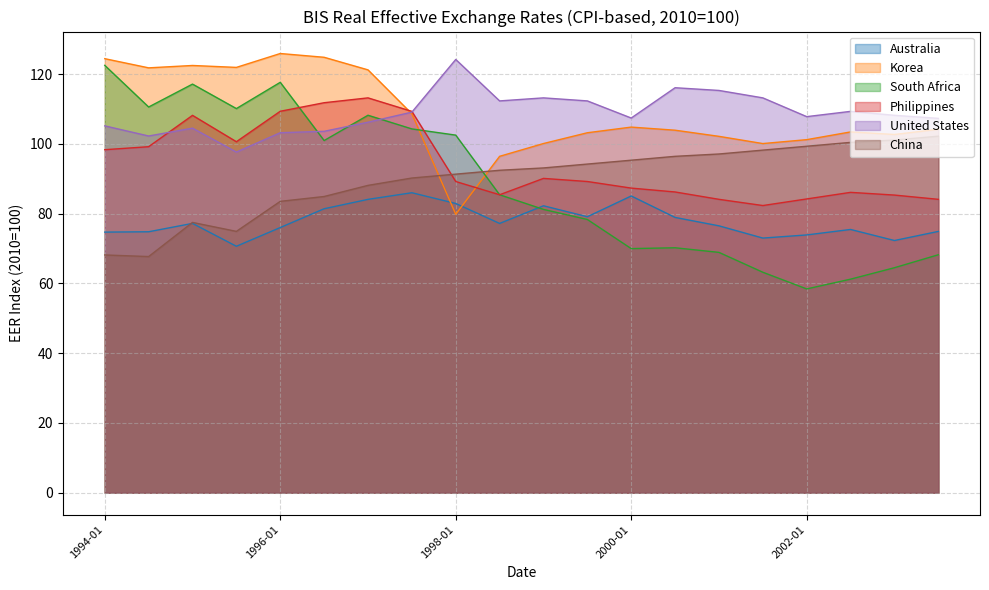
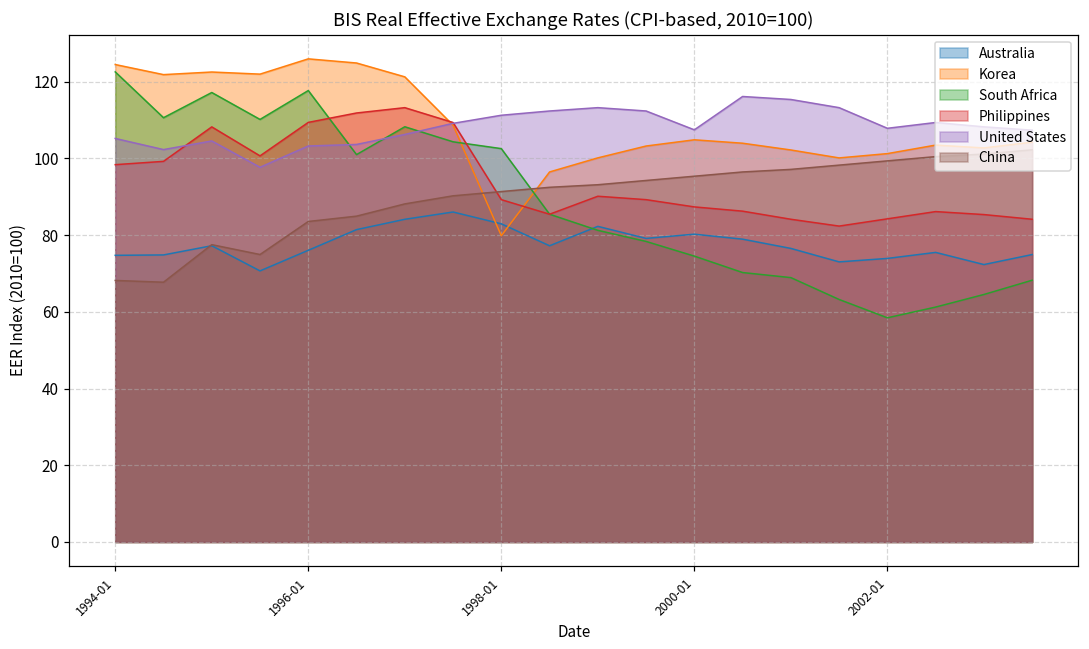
United States, 1998-01: 124 -> 111
Australia, 2000-01: 85 -> 80
South Africa, 2000-01: 70 -> 75
